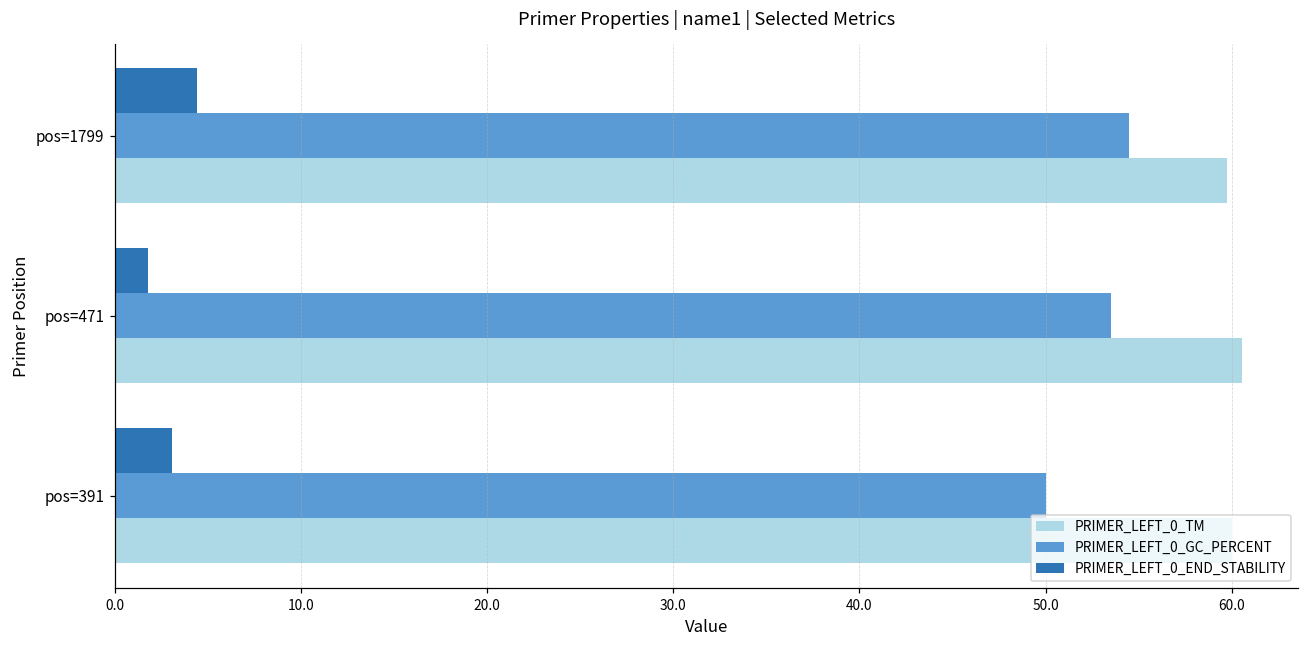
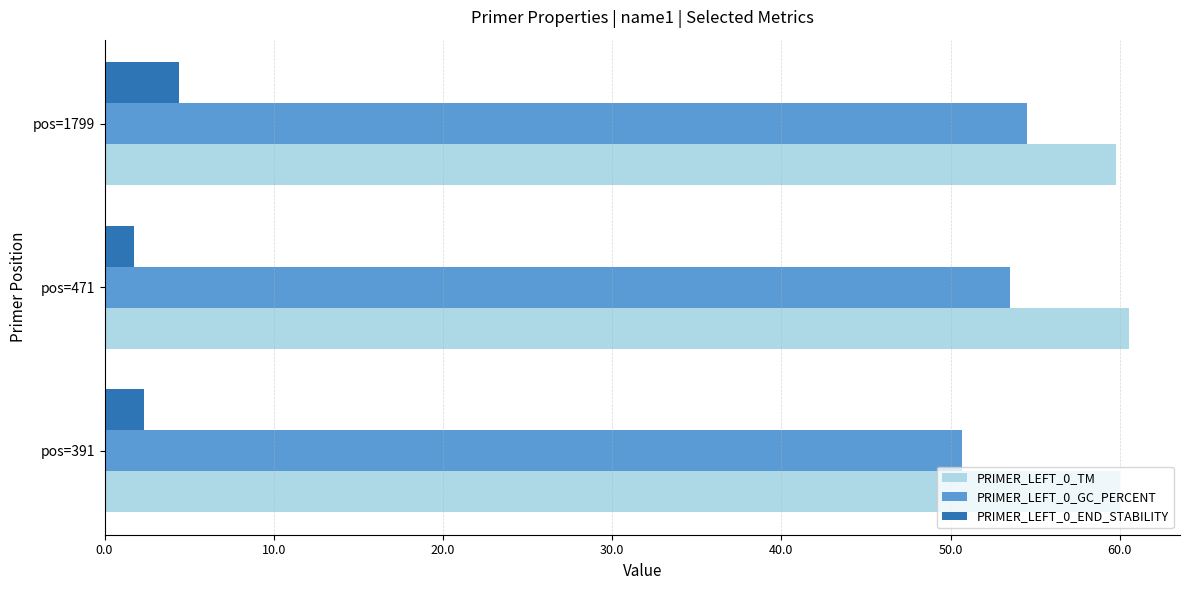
PRIMER_LEFT_0_END_STABILITY, pos=391: 3.1 -> 2.3
PRIMER_LEFT_0_GC_PERCENT, pos=391: 50.0 -> 50.7
